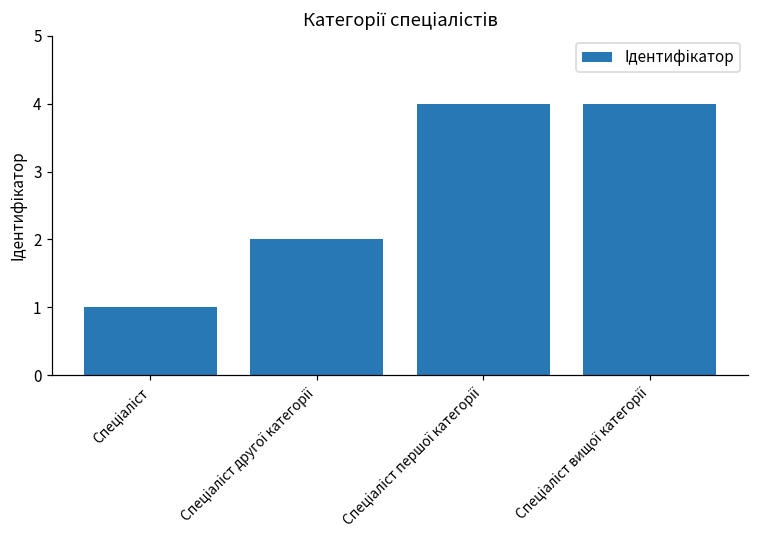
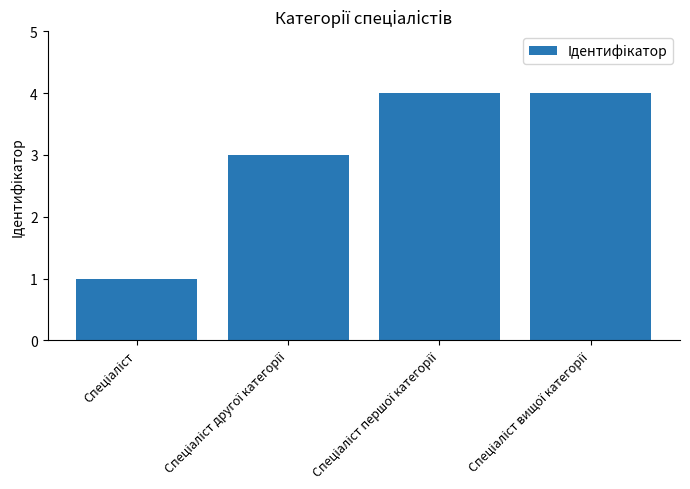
Спеціаліст другої категорії: 2 -> 3
